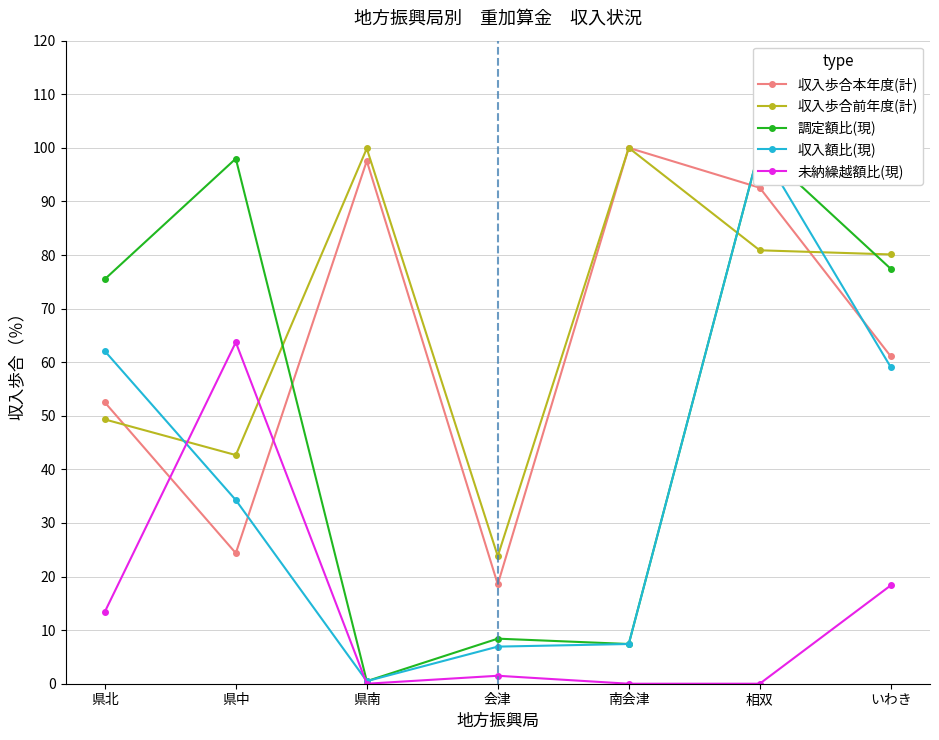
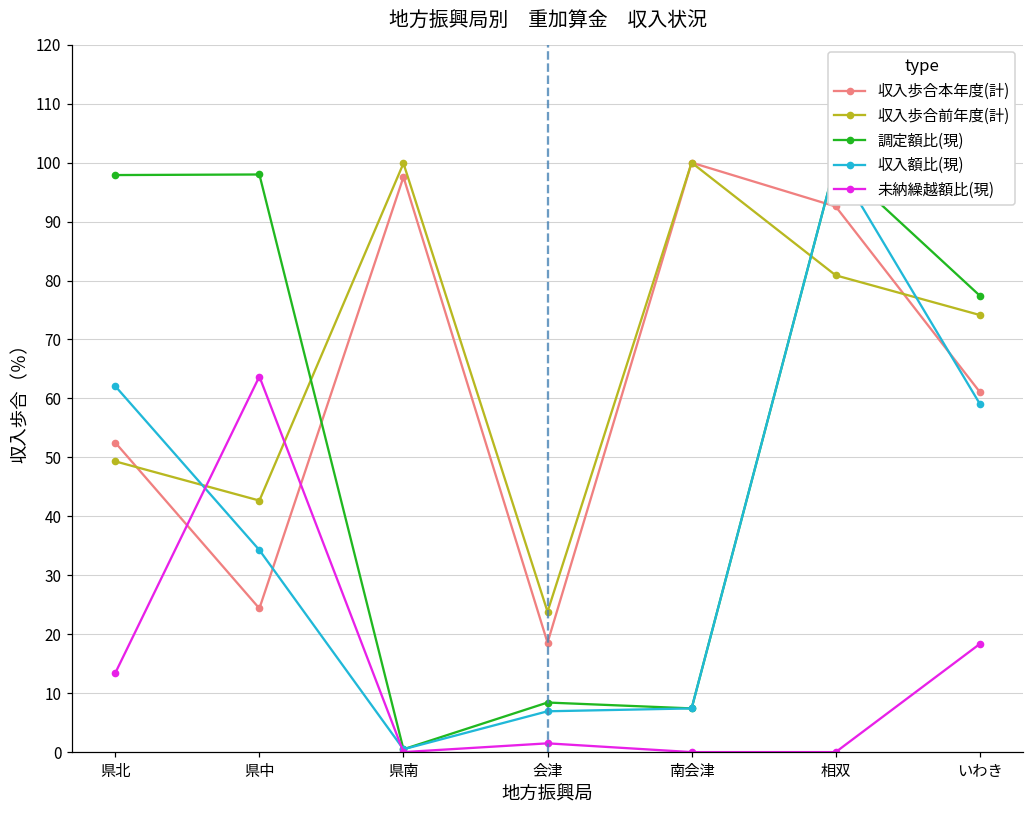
調定額比(現), 県北: 75 -> 98
収入歩合前年度(計), いわき: 80 -> 74
